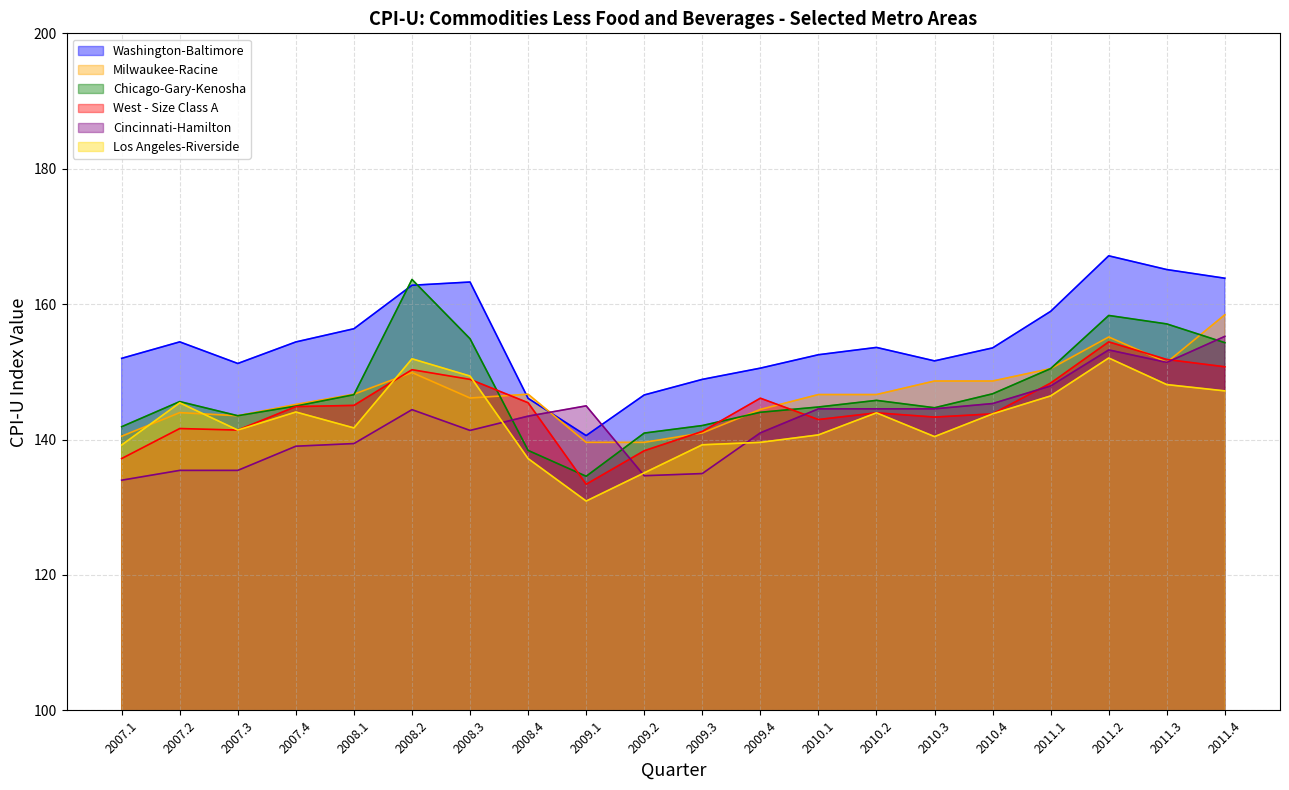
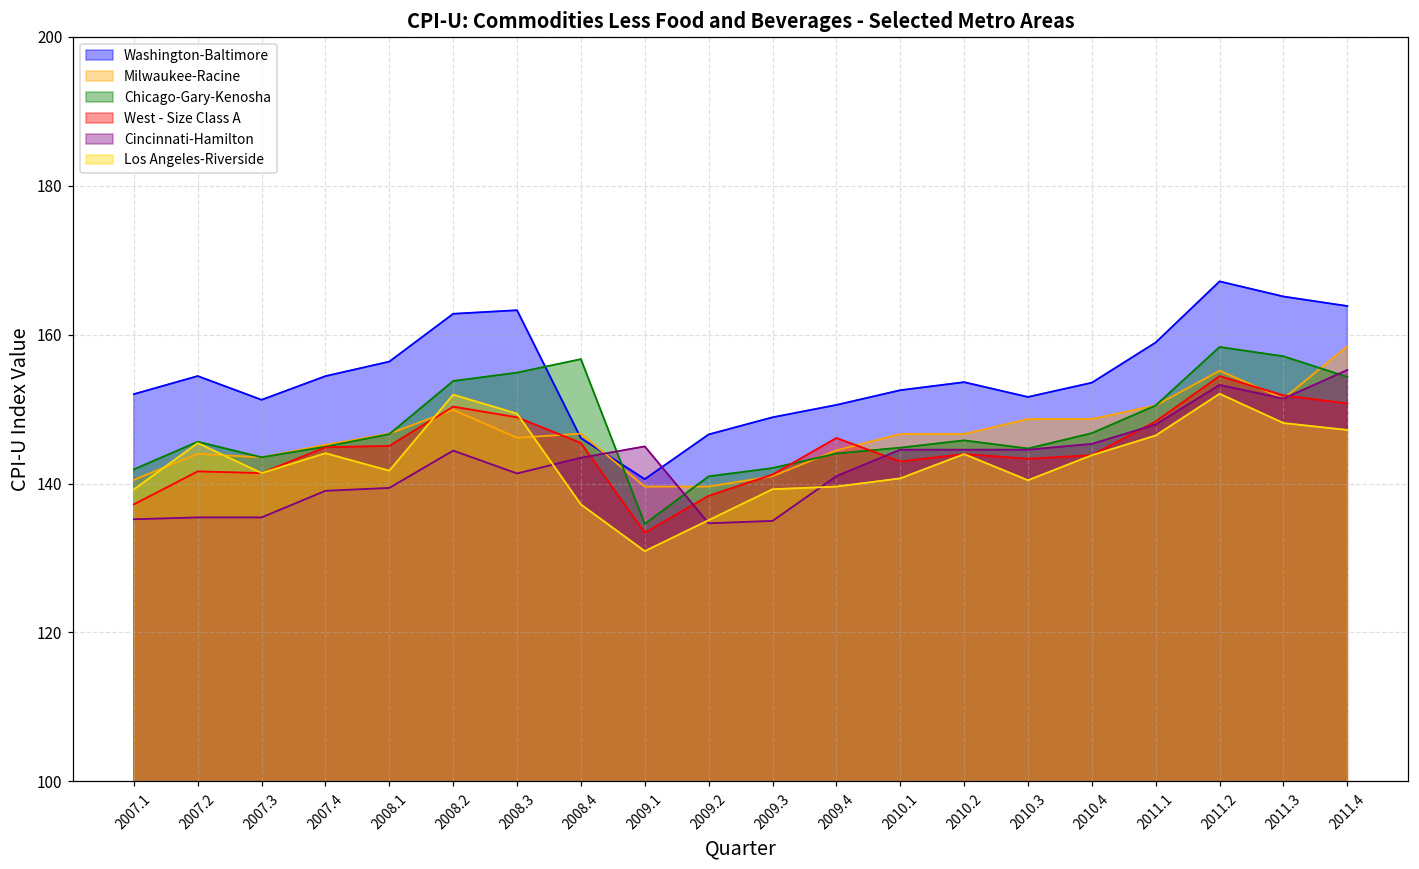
Cincinnati-Hamilton, 2007.1: 134 -> 135
Chicago-Gary-Kenosha, 2008.2: 164 -> 154
Chicago-Gary-Kenosha, 2008.4: 138 -> 157
